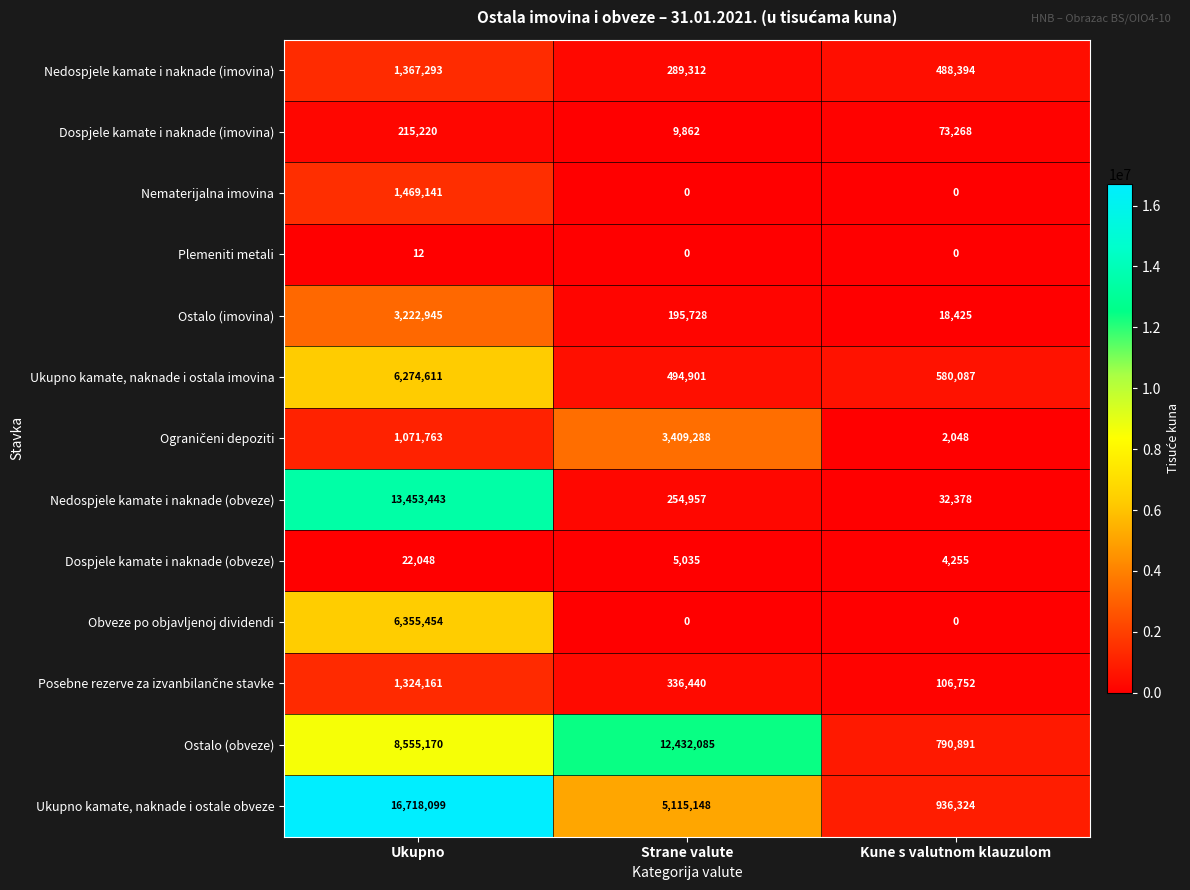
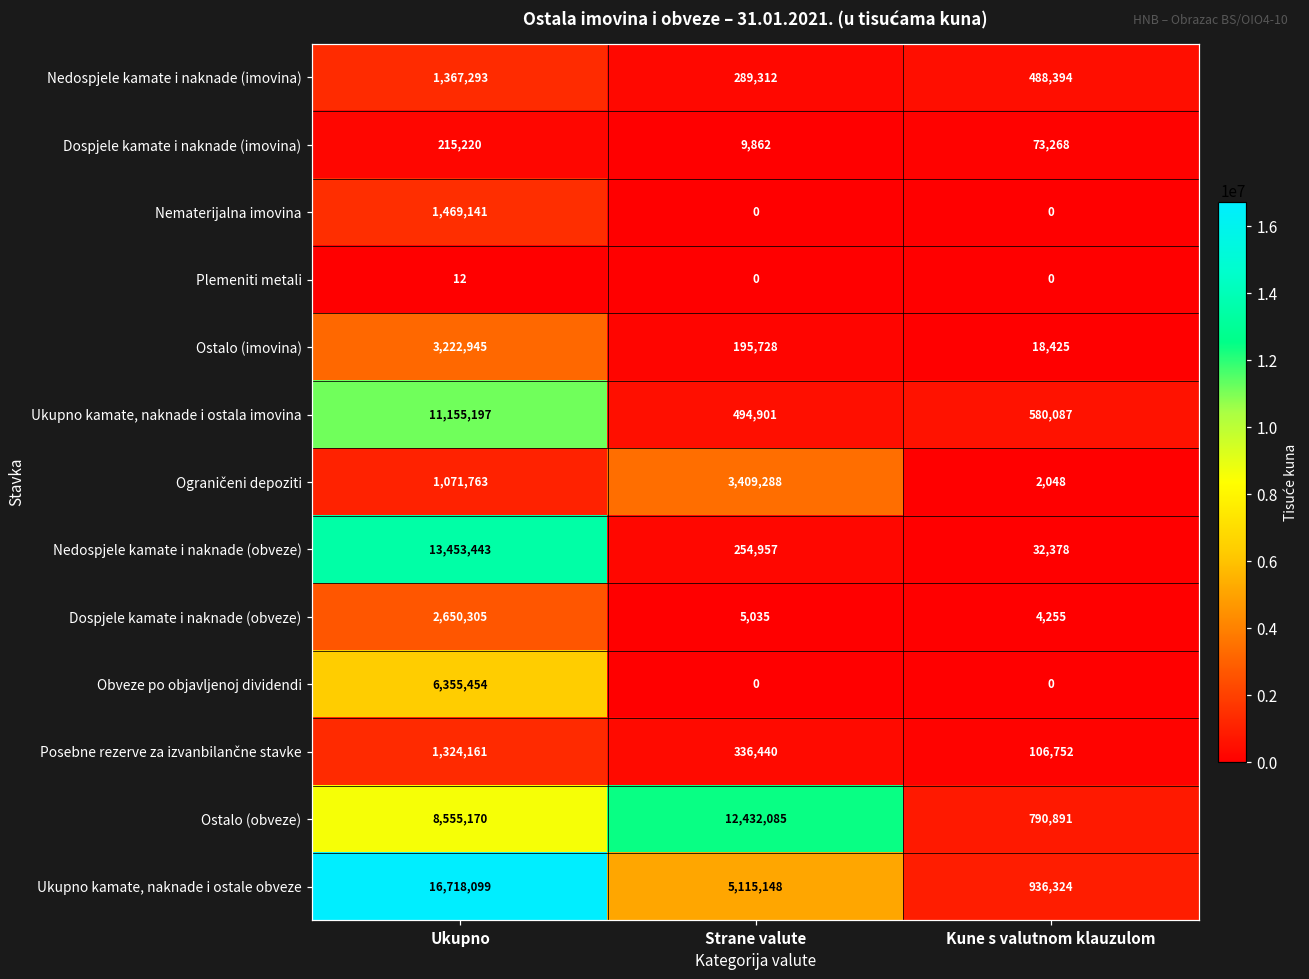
Ukupno kamate, naknade i ostala imovina, Ukupno: 6,274,611 -> 11,155,197
Dospjele kamate i naknade (obveze), Ukupno: 22,048 -> 2,650,305
